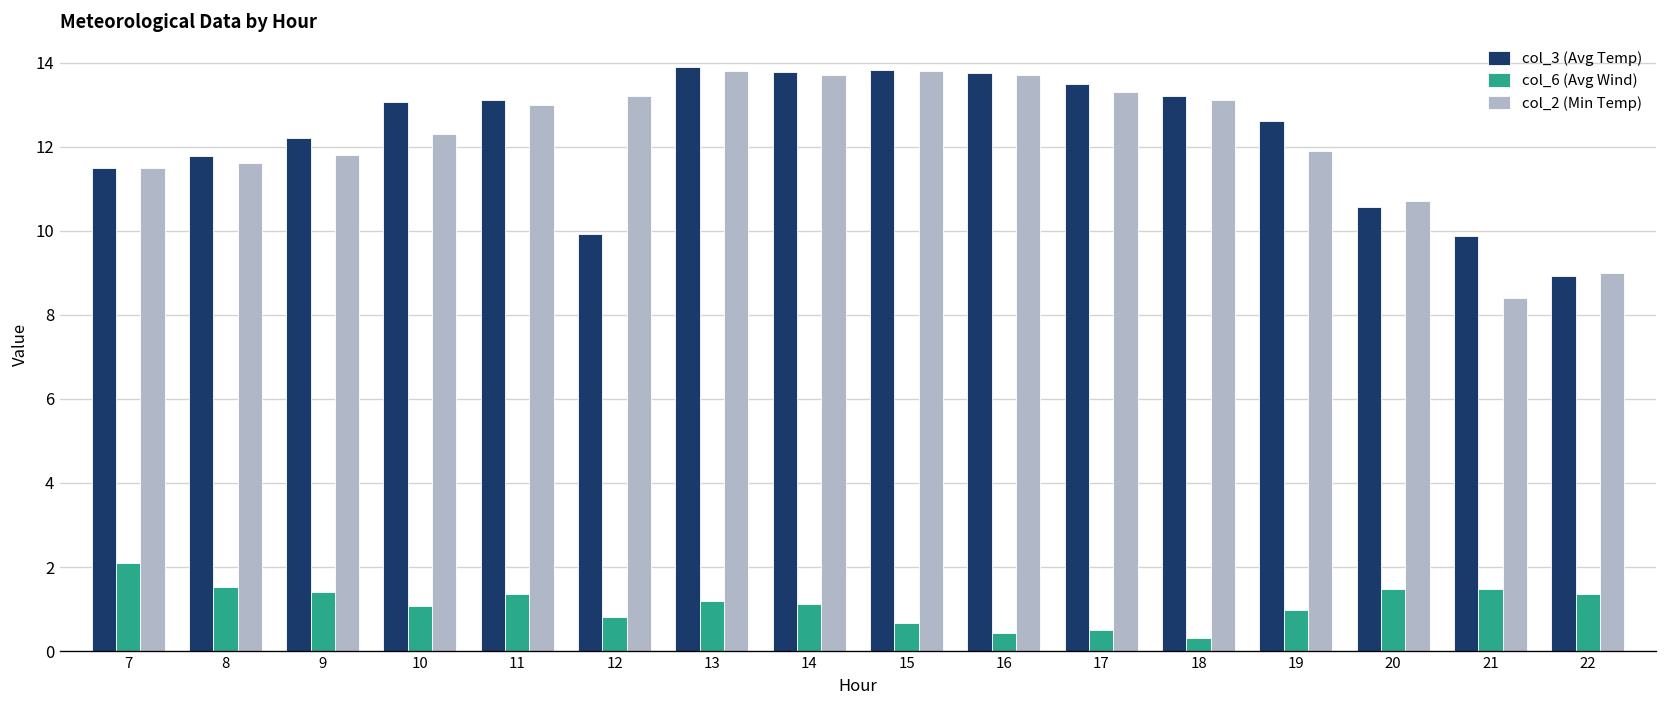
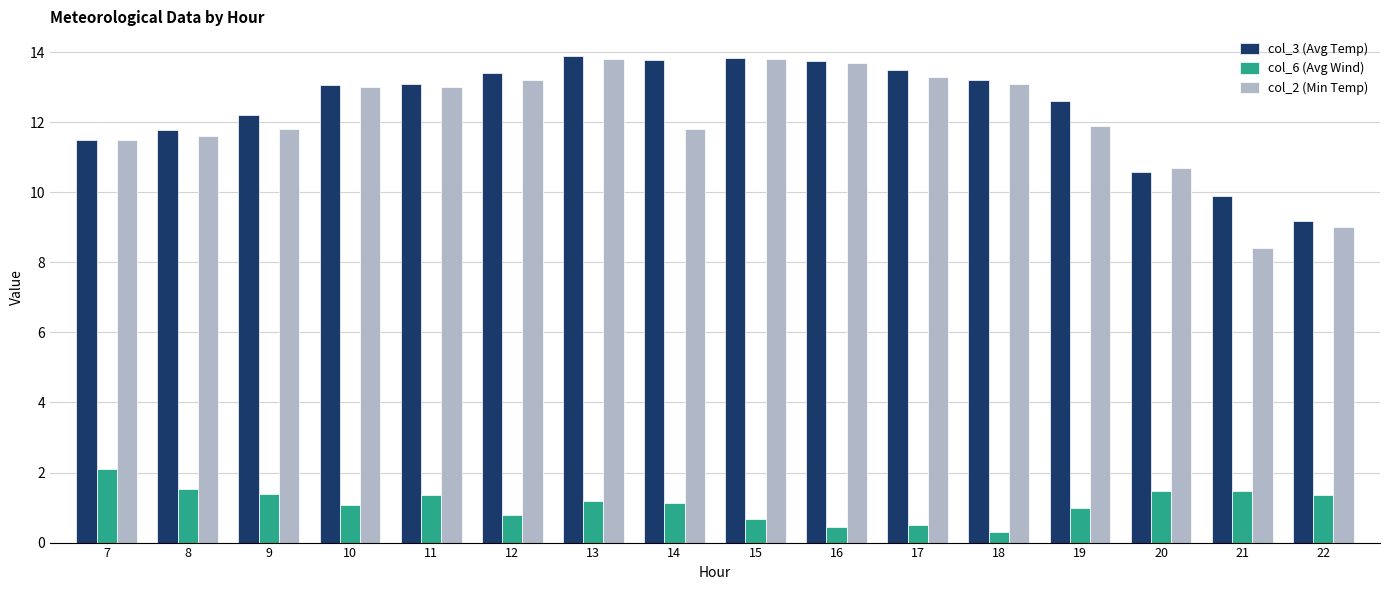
col_2 (Min Temp), 10: 12.3 -> 13.0
col_3 (Avg Temp), 12: 9.9 -> 13.4
col_2 (Min Temp), 14: 13.7 -> 11.8
col_3 (Avg Temp), 22: 8.9 -> 9.2
